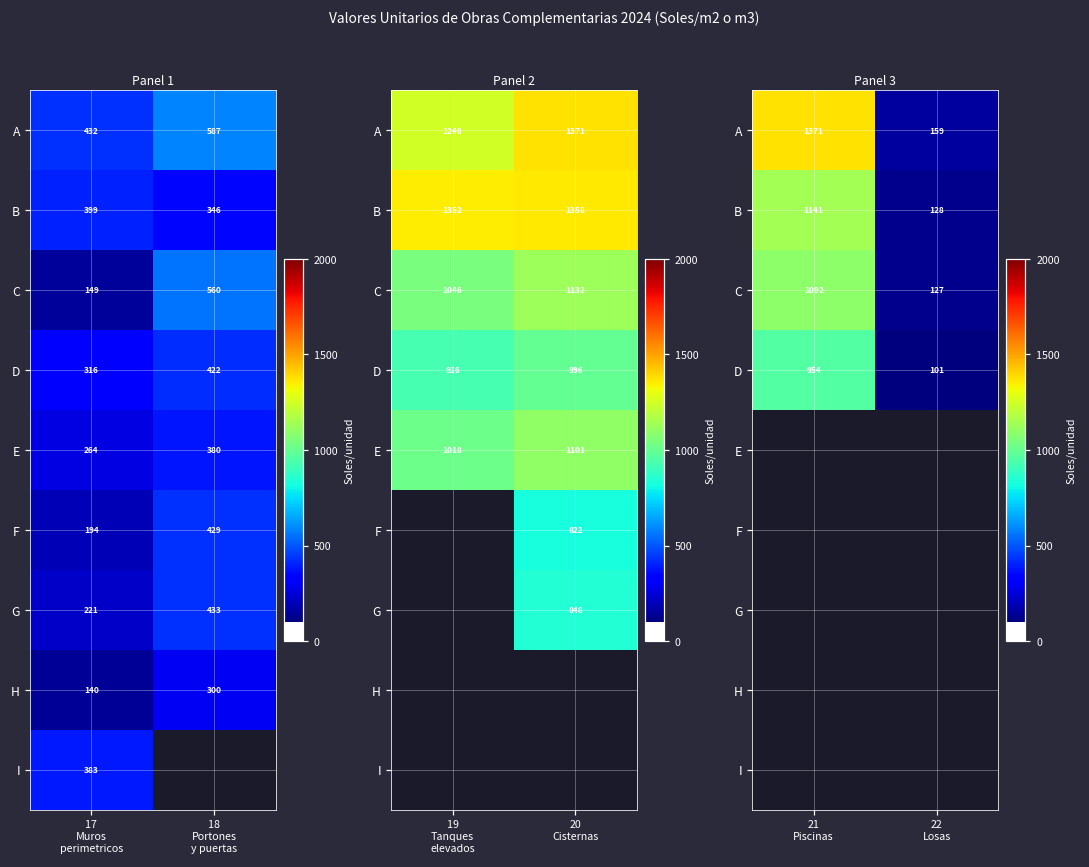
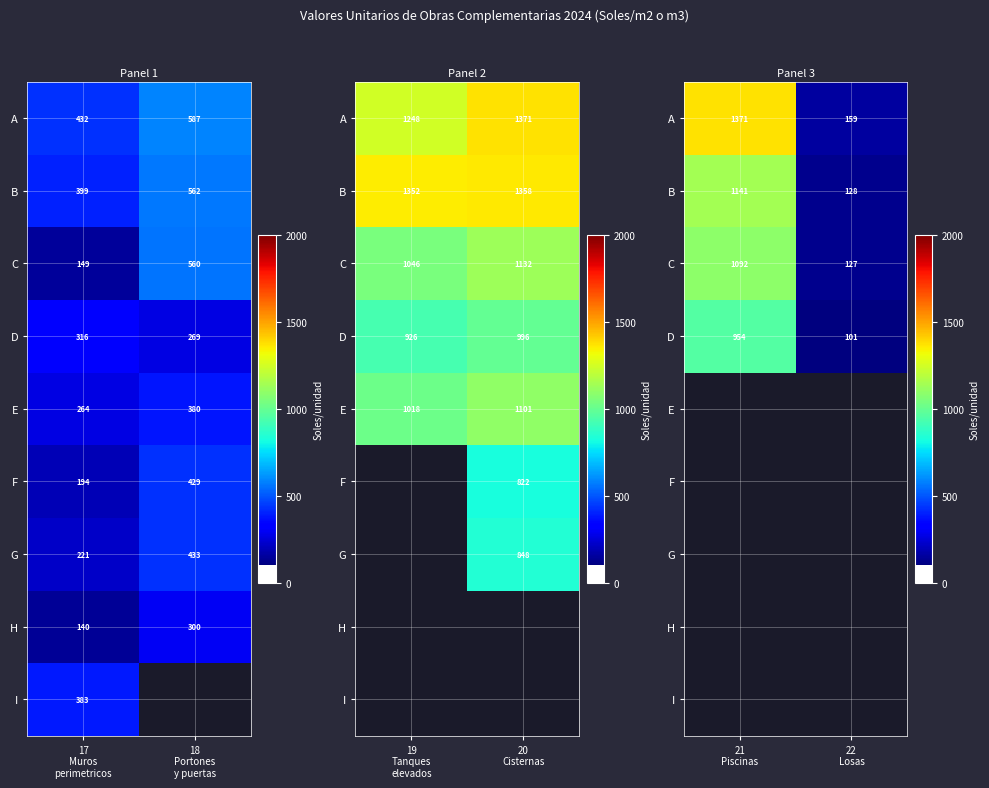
Panel 1, B, 18 Portones y puertas: 346 -> 562
Panel 1, D, 18 Portones y puertas: 422 -> 269
